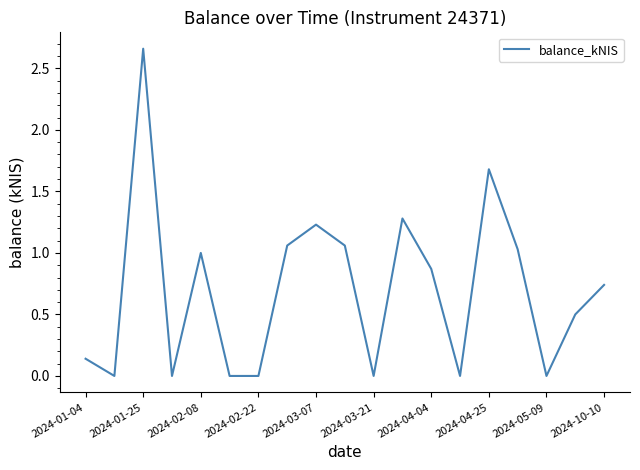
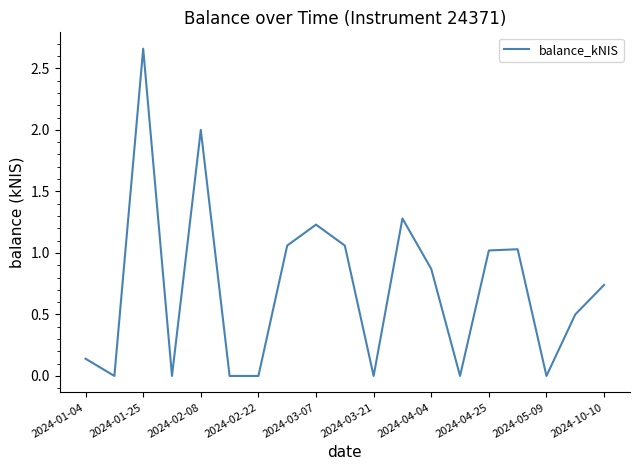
2024-02-08: 1 -> 2
2024-04-25: 1.68 -> 1.02
